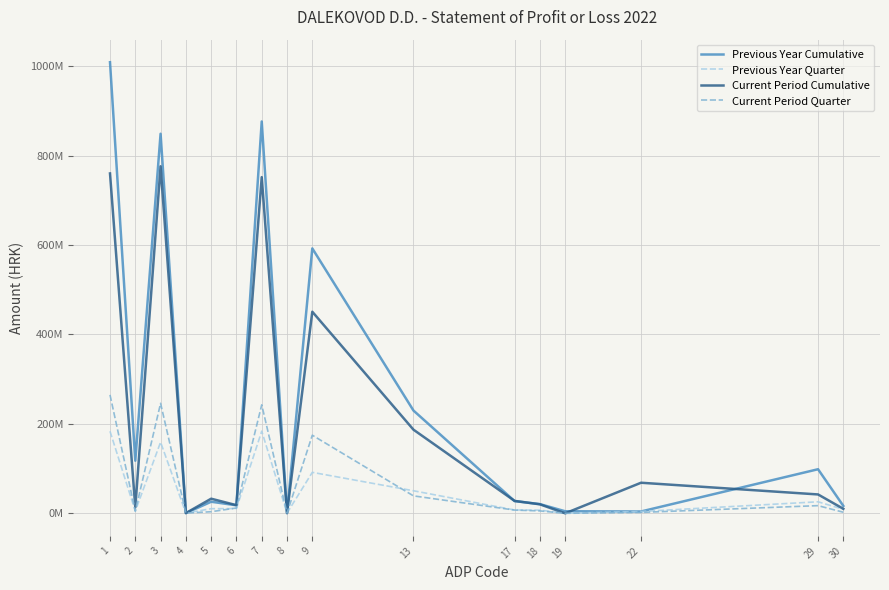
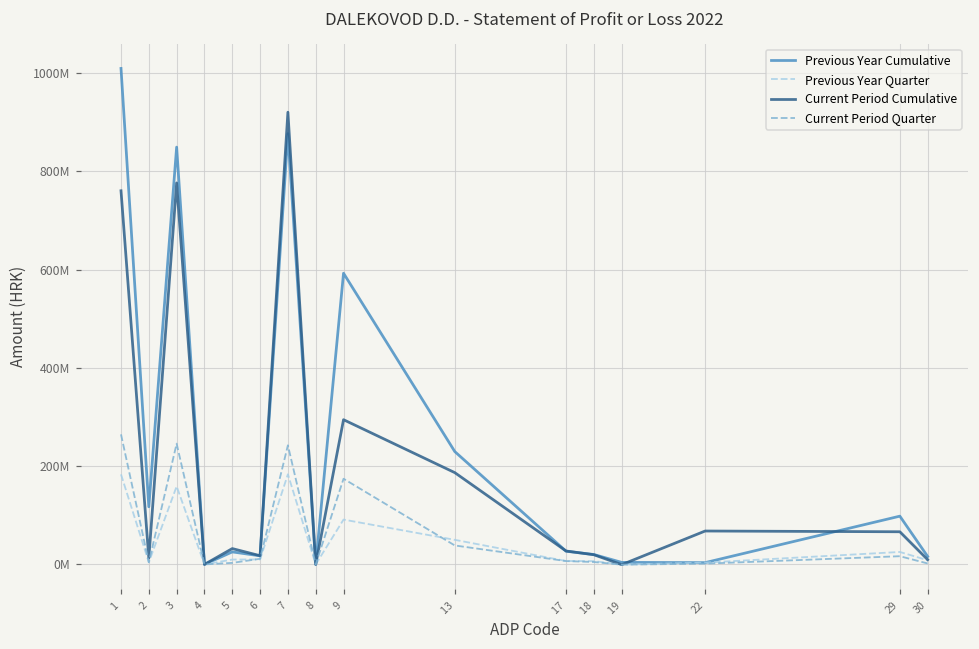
Current Period Cumulative, 7: 750000000 -> 920000000
Current Period Cumulative, 9: 450000000 -> 290000000
Current Period Cumulative, 29: 40000000 -> 70000000
